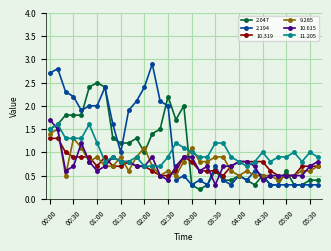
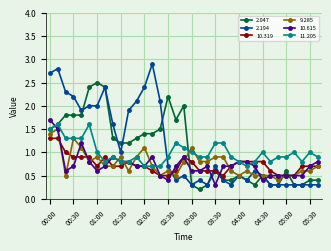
11.205, 01:00: 1.2 -> 1.0
2.047, 02:00: 1.0 -> 1.4
2.194, 02:30: 2.0 -> 0.7
10.615, 03:00: 0.9 -> 0.6
